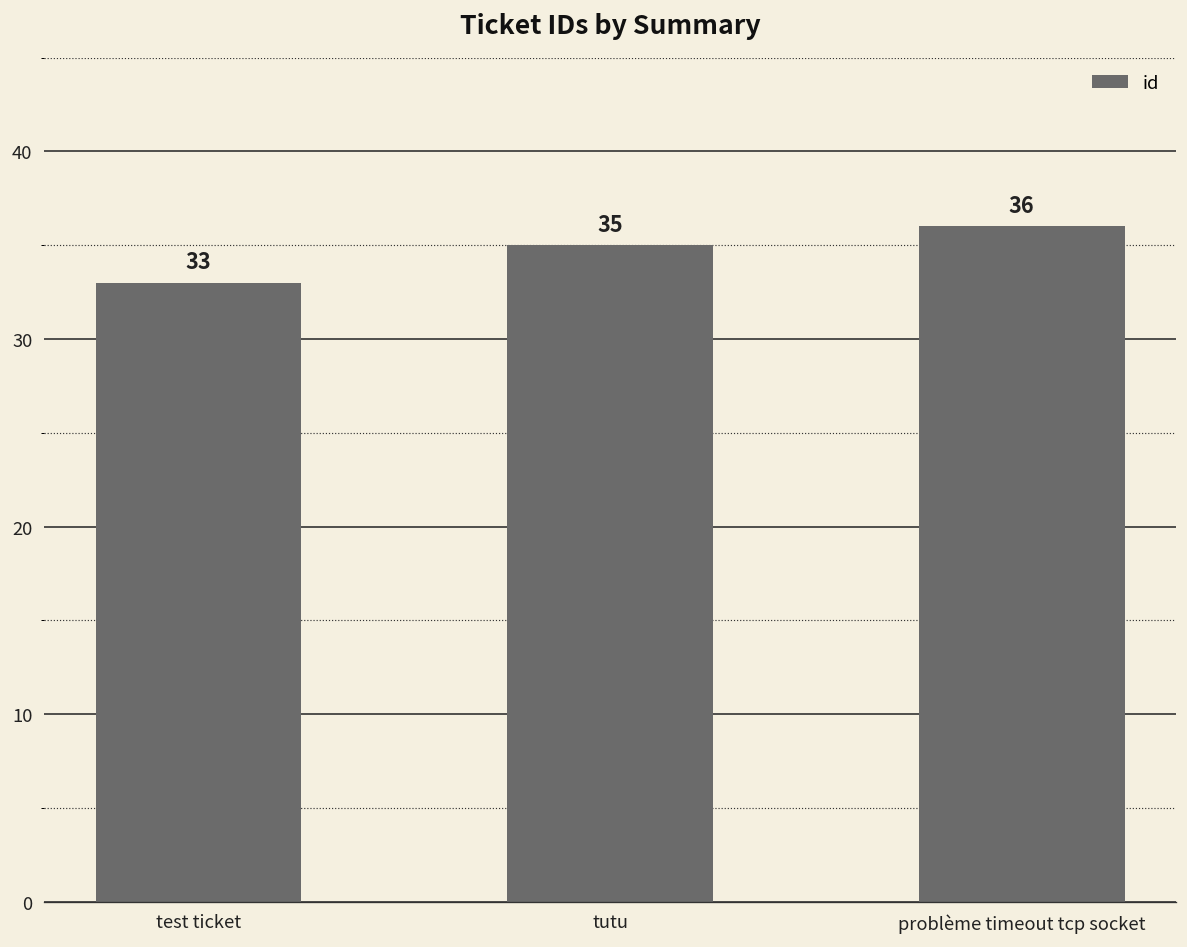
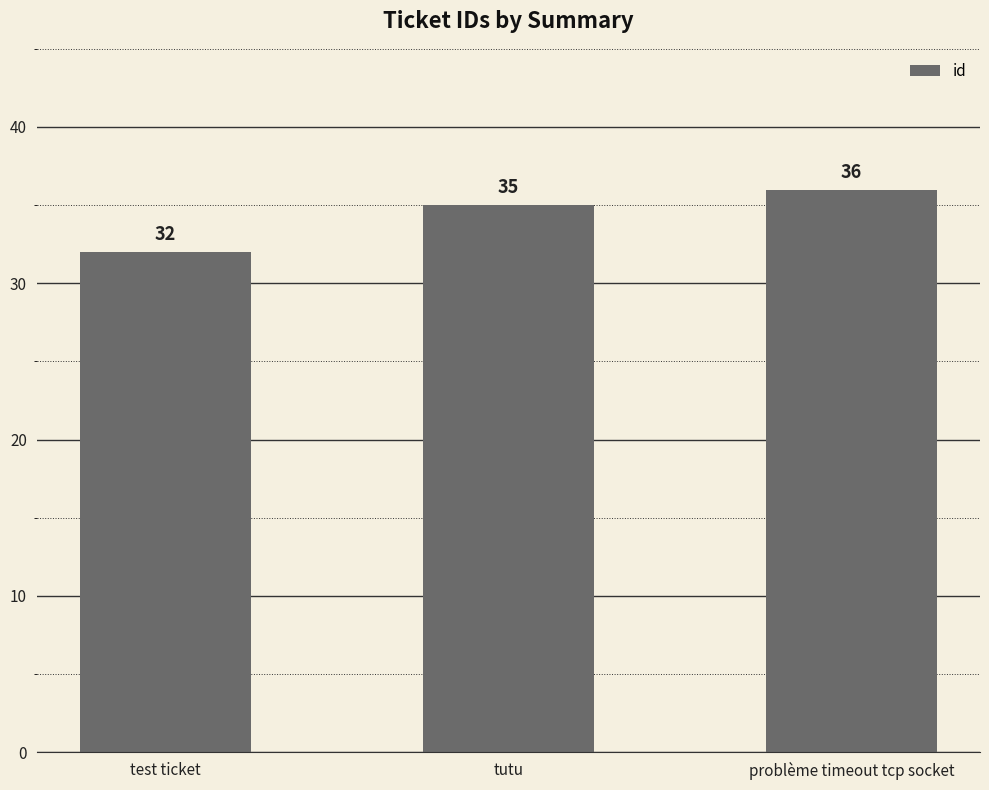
test ticket: 33 -> 32
